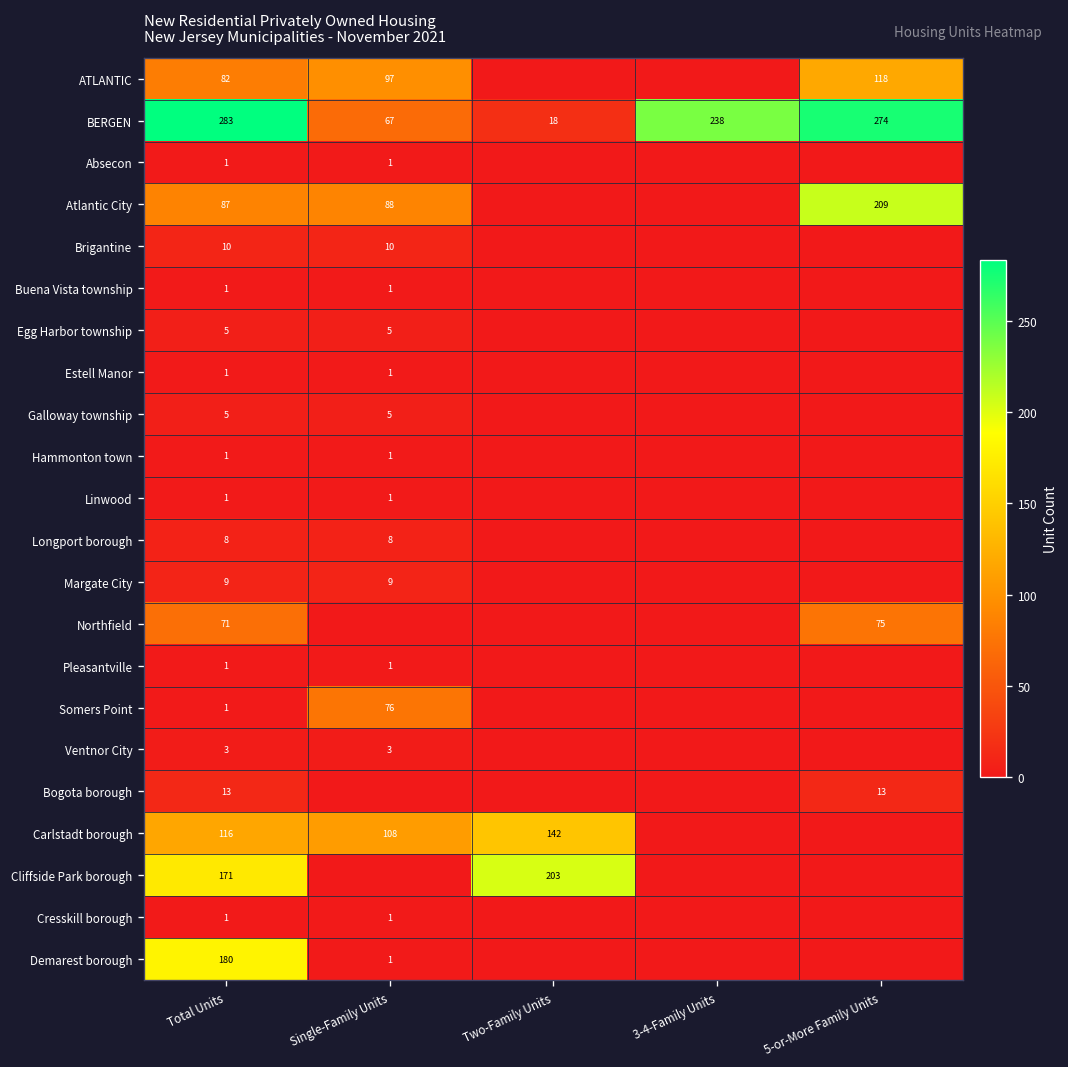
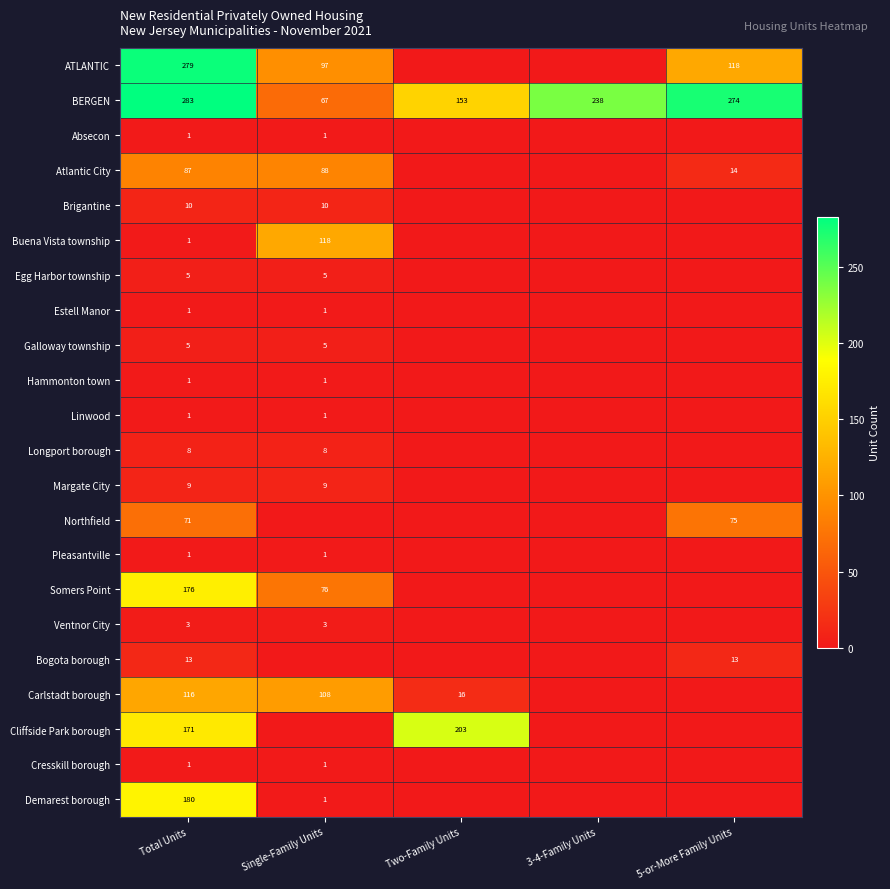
ATLANTIC, Total Units: 82 -> 279
BERGEN, Two-Family Units: 18 -> 153
Atlantic City, 5-or-More Family Units: 209 -> 14
Buena Vista township, Single-Family Units: 1 -> 118
Somers Point, Total Units: 1 -> 176
Carlstadt borough, Two-Family Units: 142 -> 16
